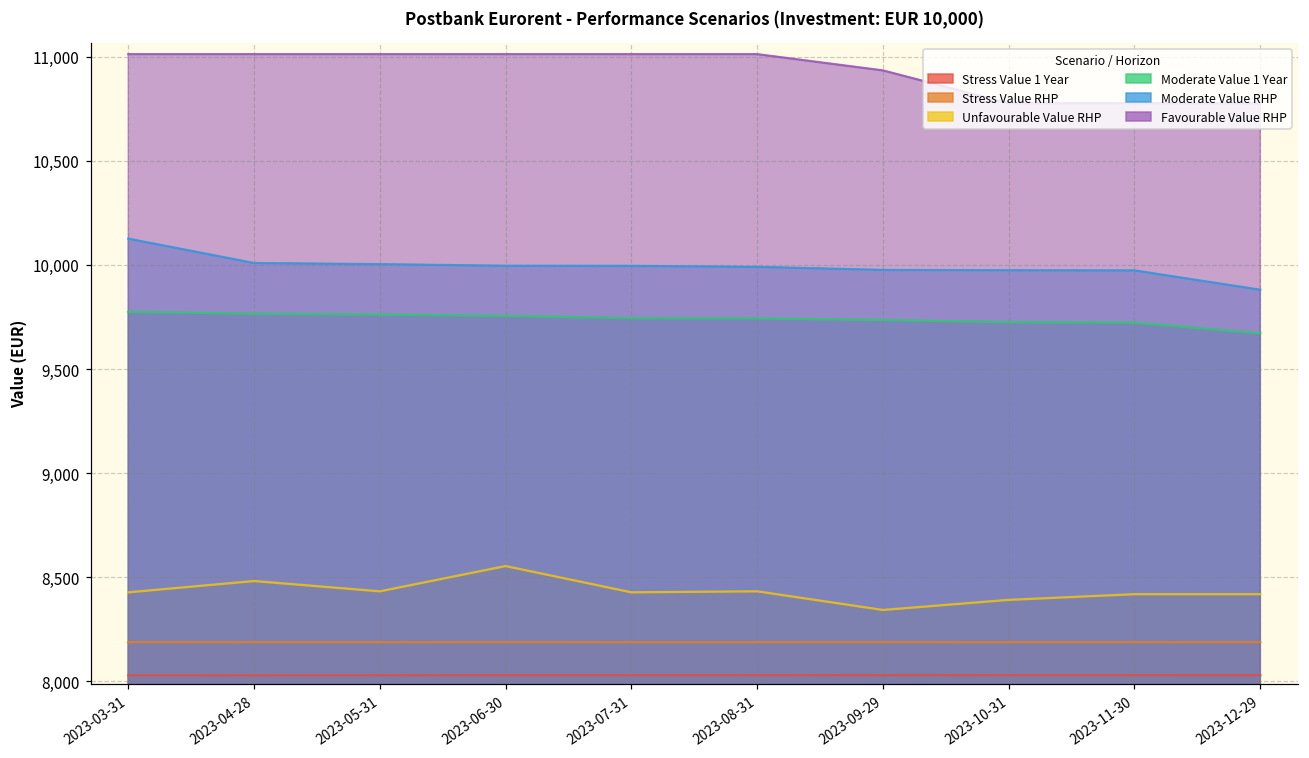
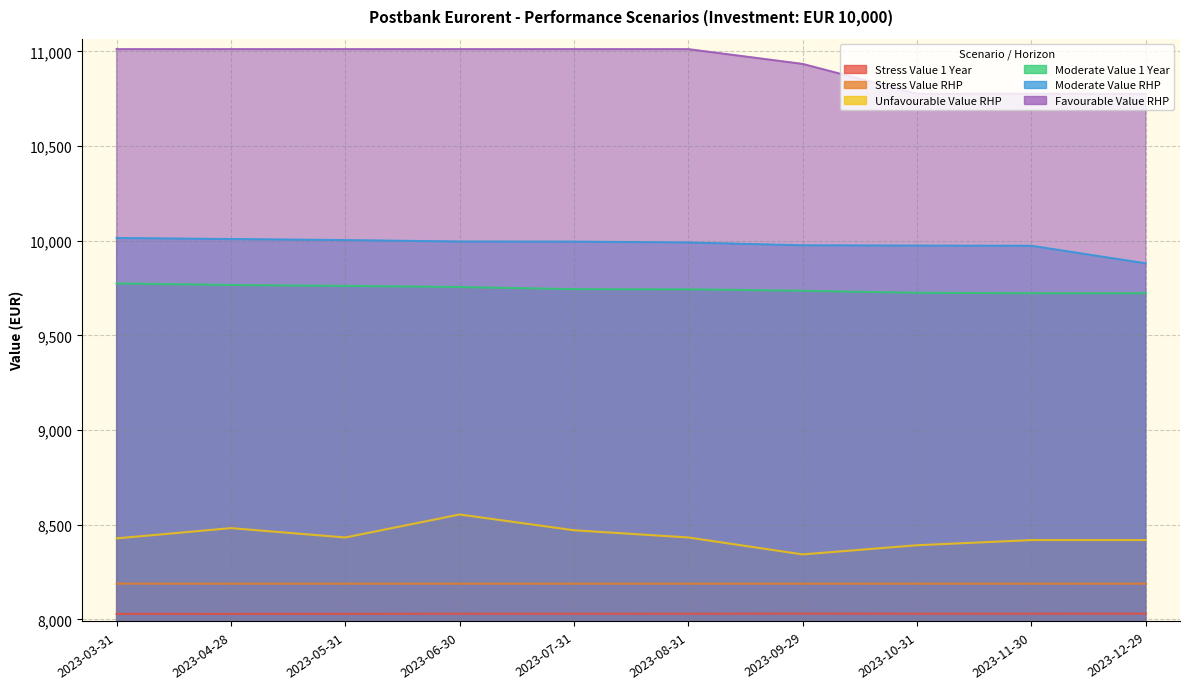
Moderate Value RHP, 2023-03-31: 10,130 -> 10,010
Unfavourable Value RHP, 2023-07-31: 8,430 -> 8,470
Moderate Value 1 Year, 2023-12-29: 9,670 -> 9,720
